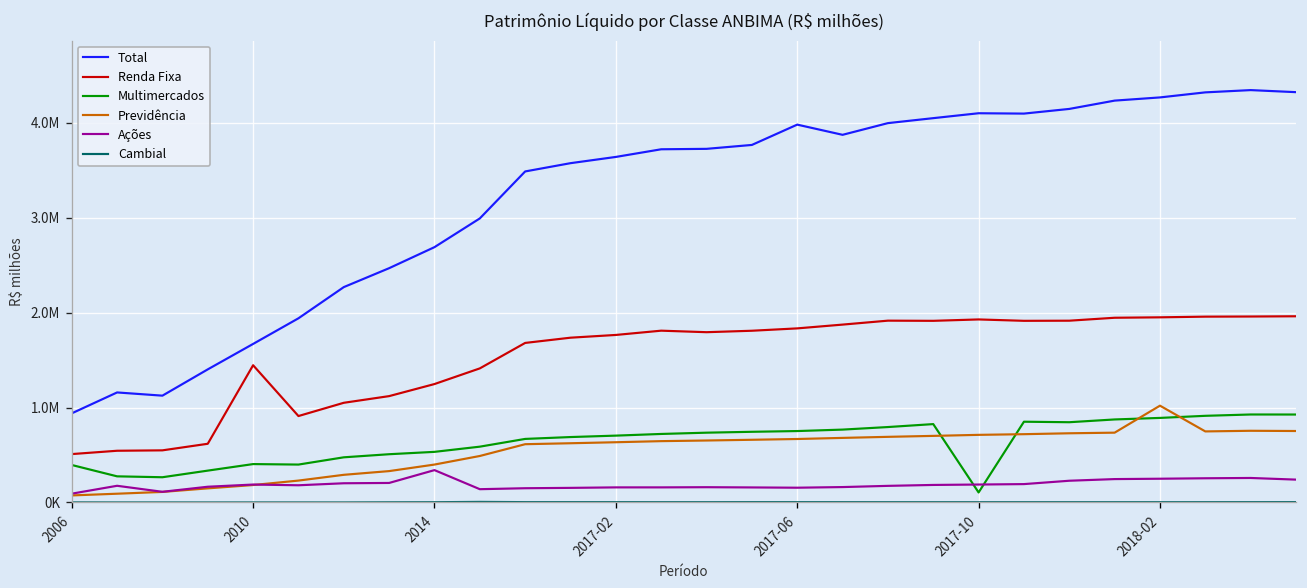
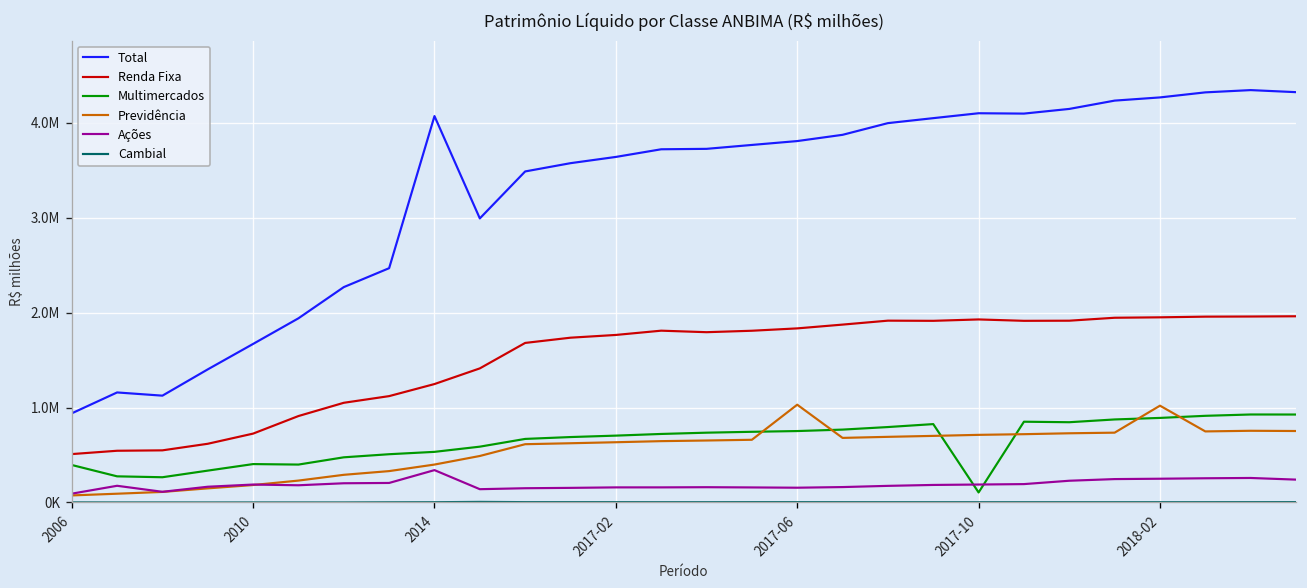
Renda Fixa, 2010: 1400000 -> 700000
Total, 2014: 2700000 -> 4100000
Total, 2017-06: 4000000 -> 3800000
Previdência, 2017-06: 700000 -> 1000000
